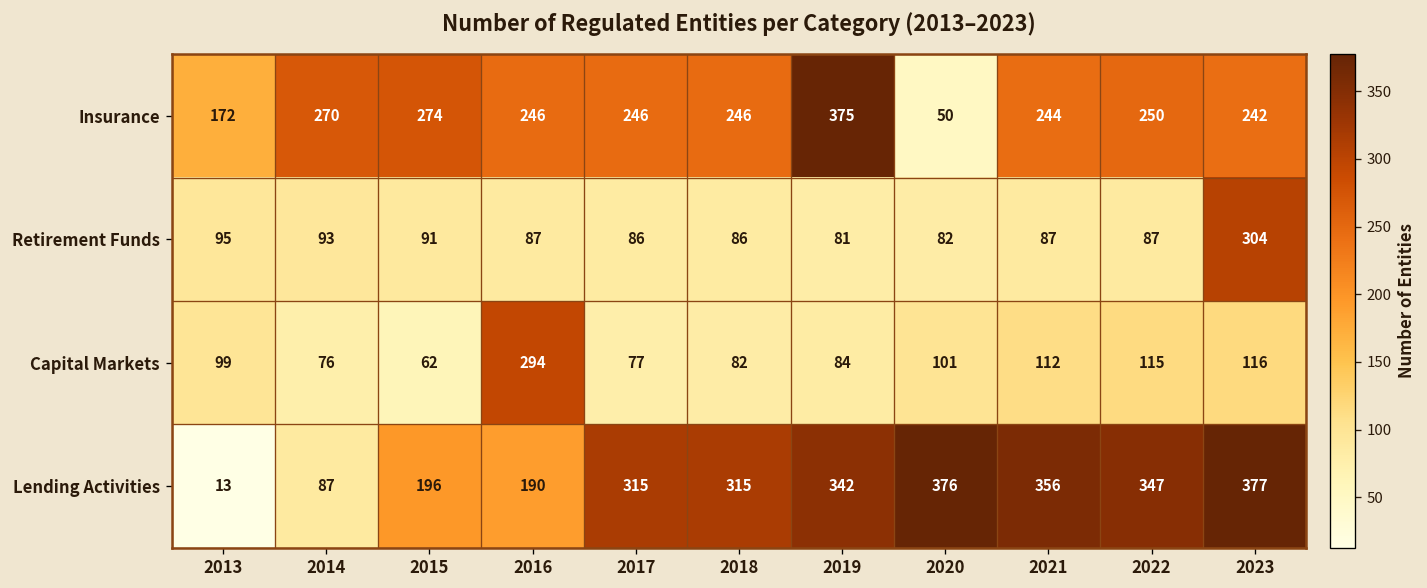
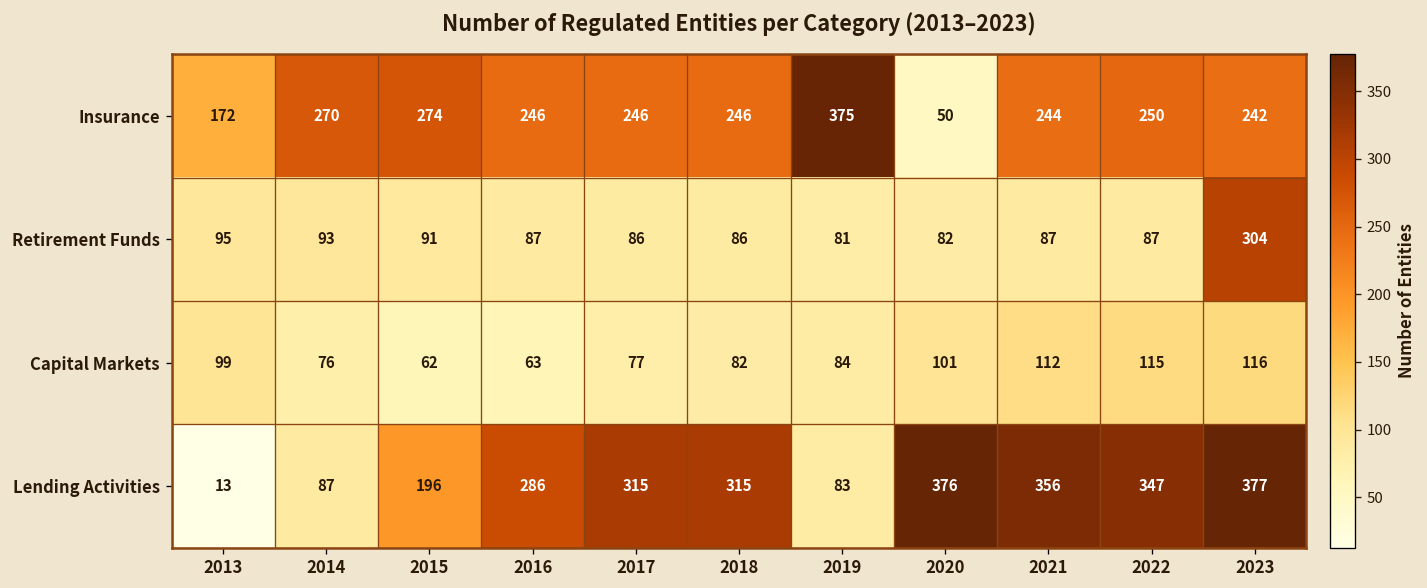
Capital Markets, 2016: 294 -> 63
Lending Activities, 2016: 190 -> 286
Lending Activities, 2019: 342 -> 83
